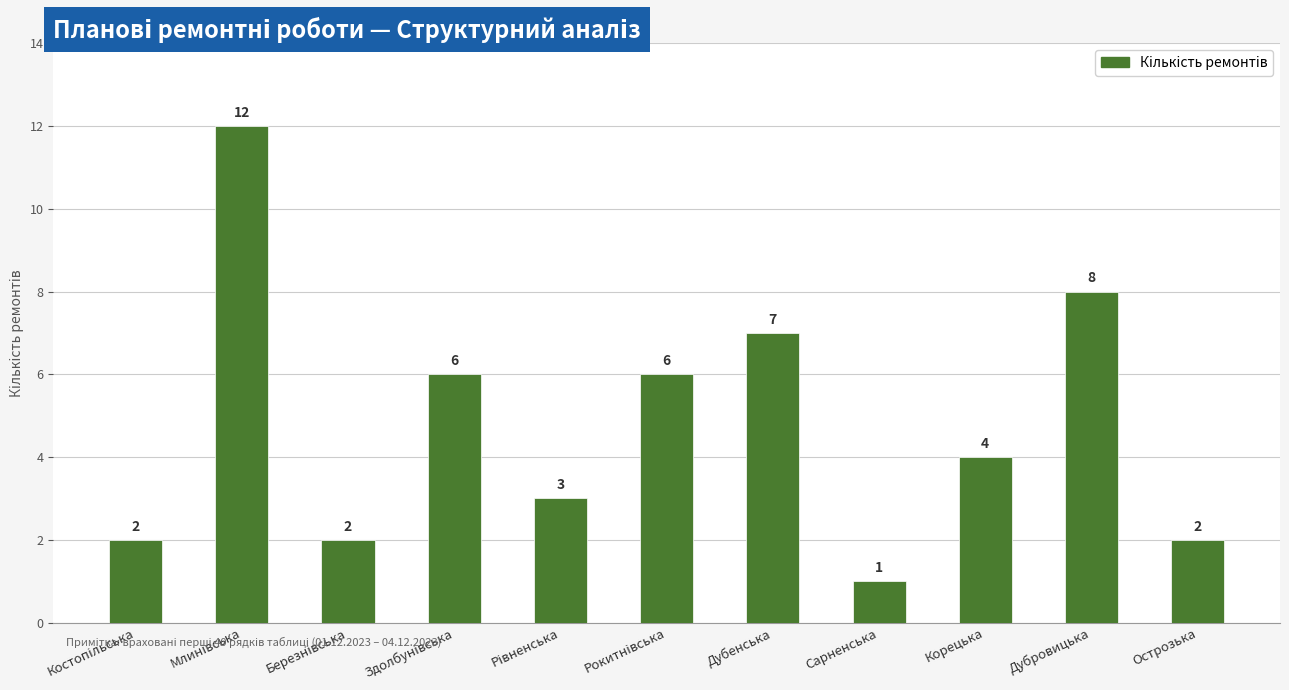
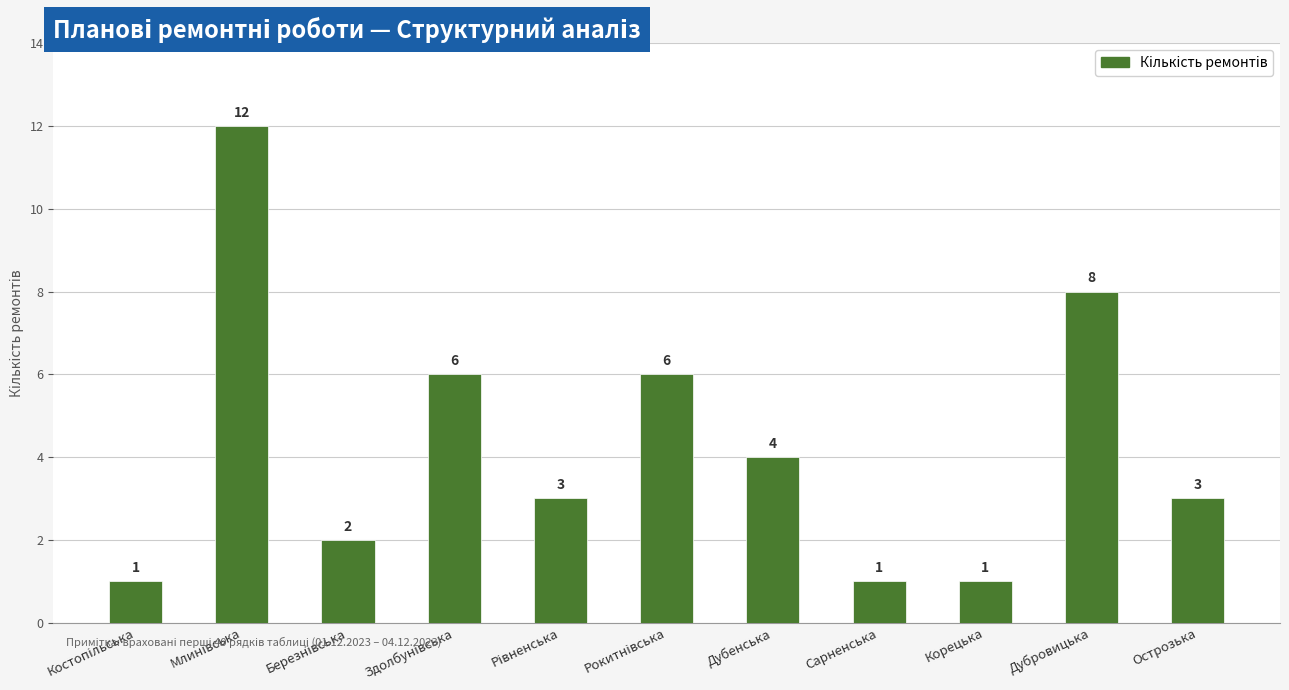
Костопільська: 2 -> 1
Дубенська: 7 -> 4
Корецька: 4 -> 1
Острозька: 2 -> 3
